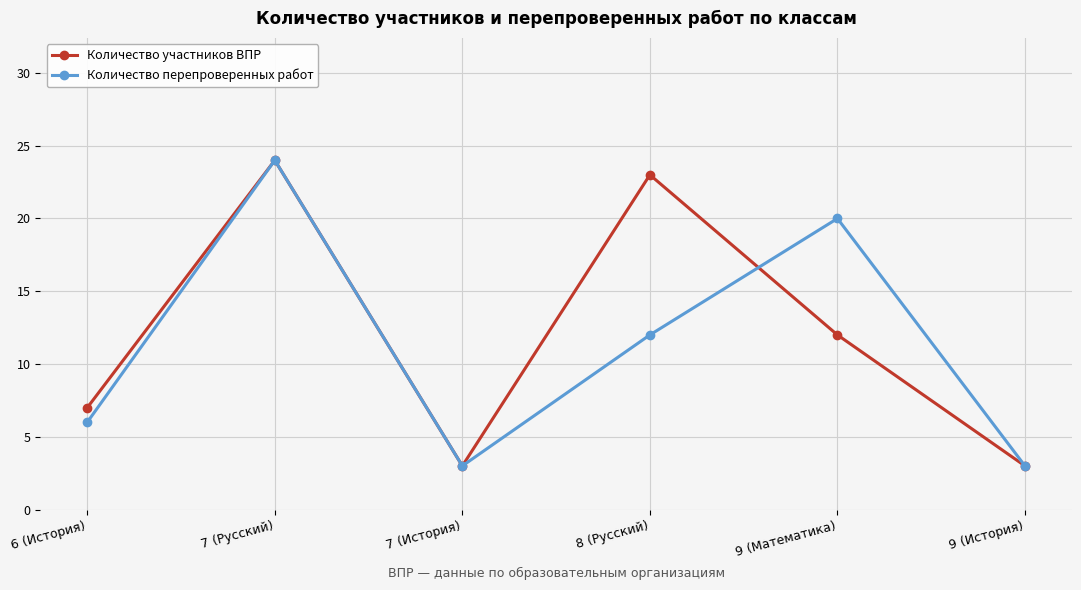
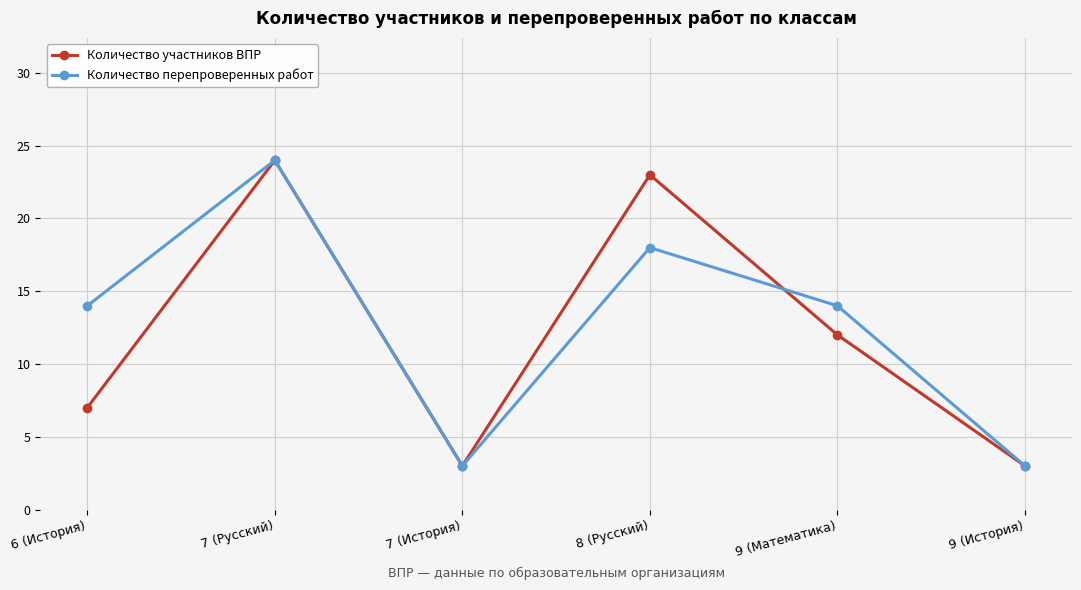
Количество перепроверенных работ, 6 (История): 6 -> 14
Количество перепроверенных работ, 8 (Русский): 12 -> 18
Количество перепроверенных работ, 9 (Математика): 20 -> 14
